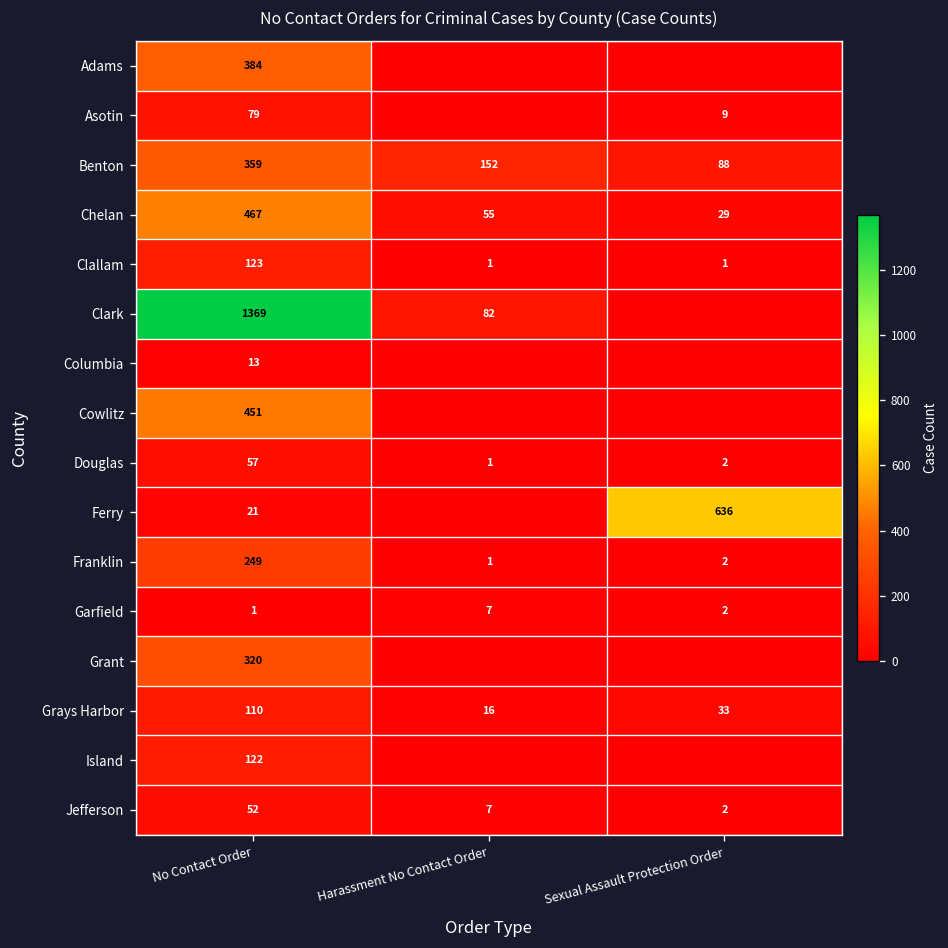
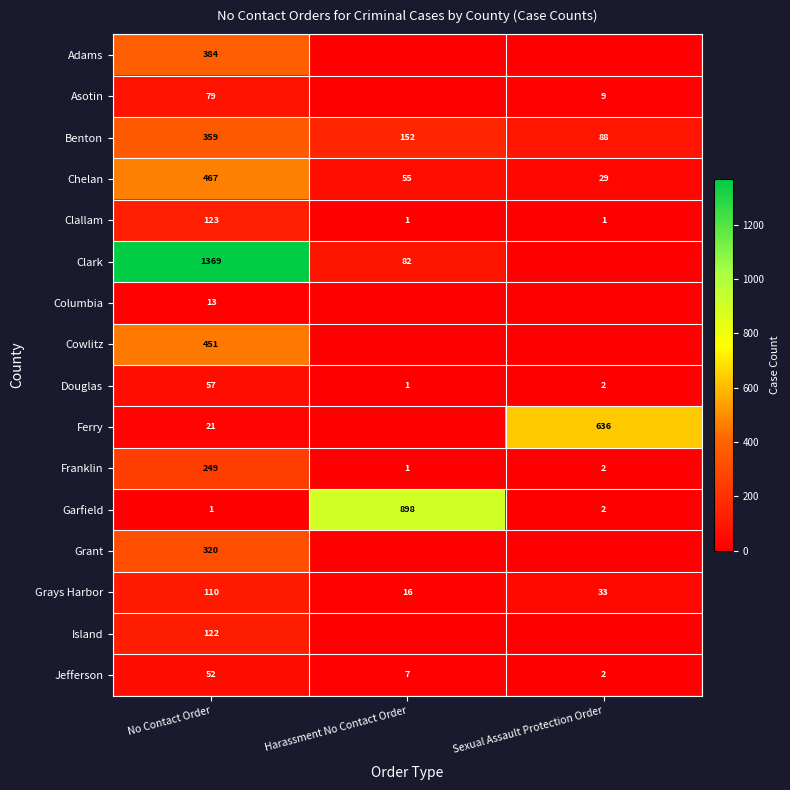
Garfield, Harassment No Contact Order: 7 -> 898
